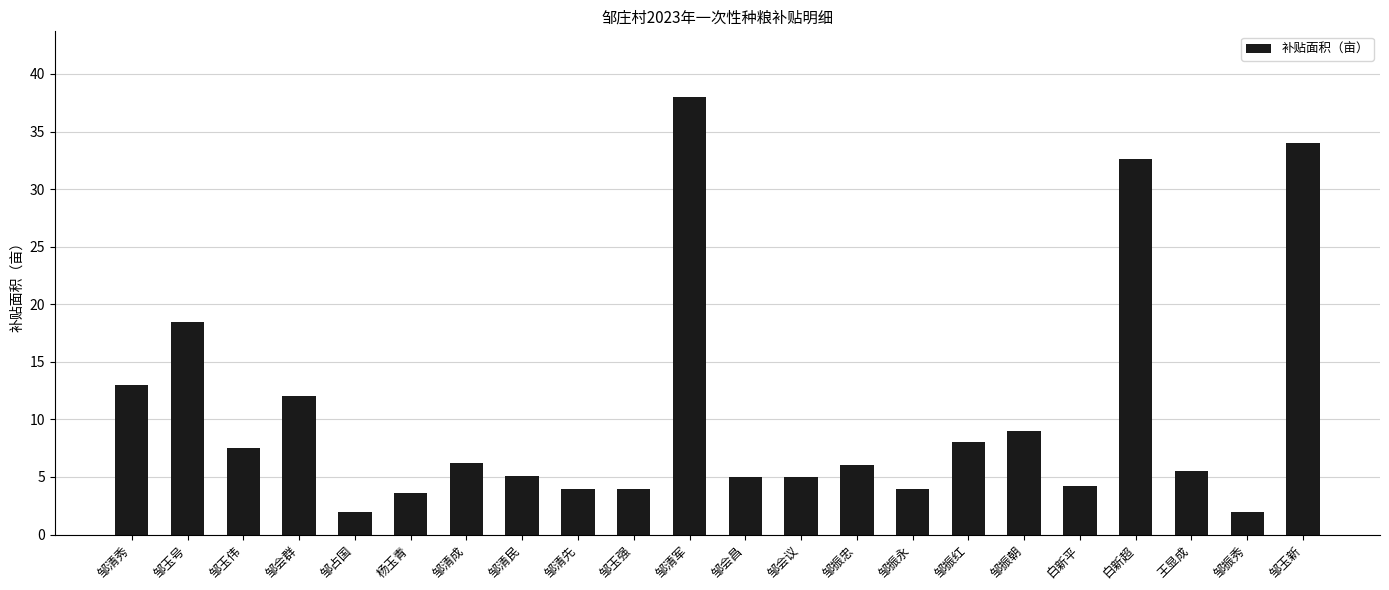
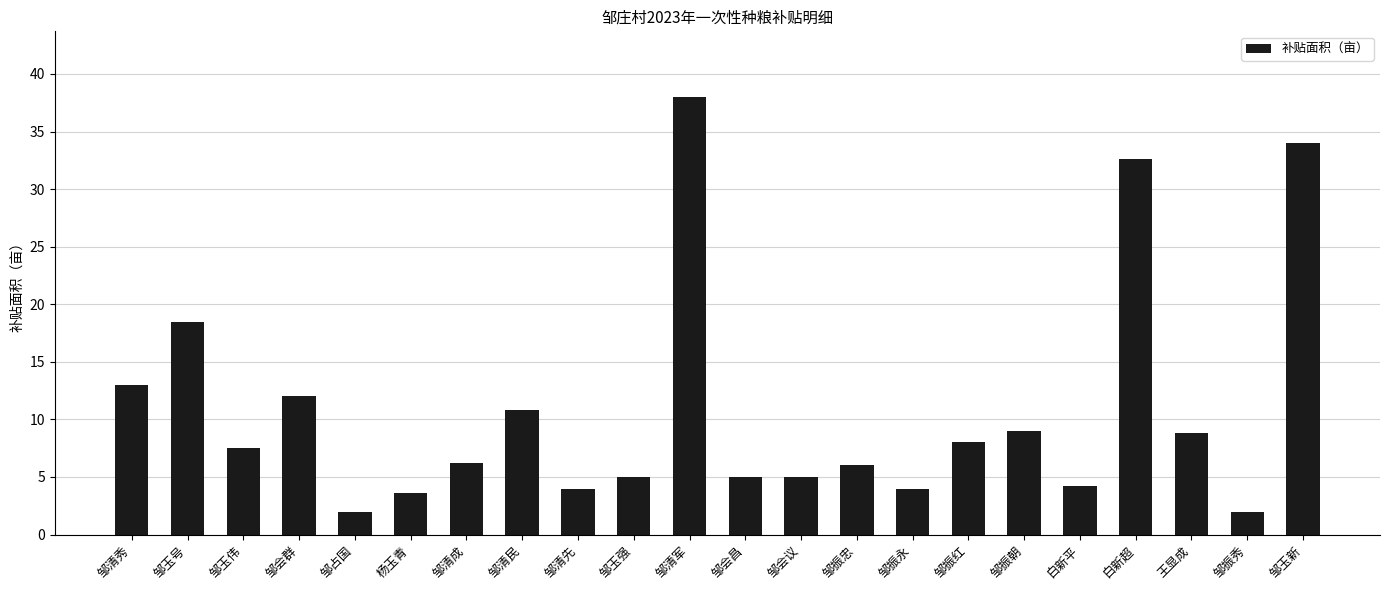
邹清民: 5.1 -> 10.8
邹玉强: 4 -> 5
王显成: 5.5 -> 8.8
